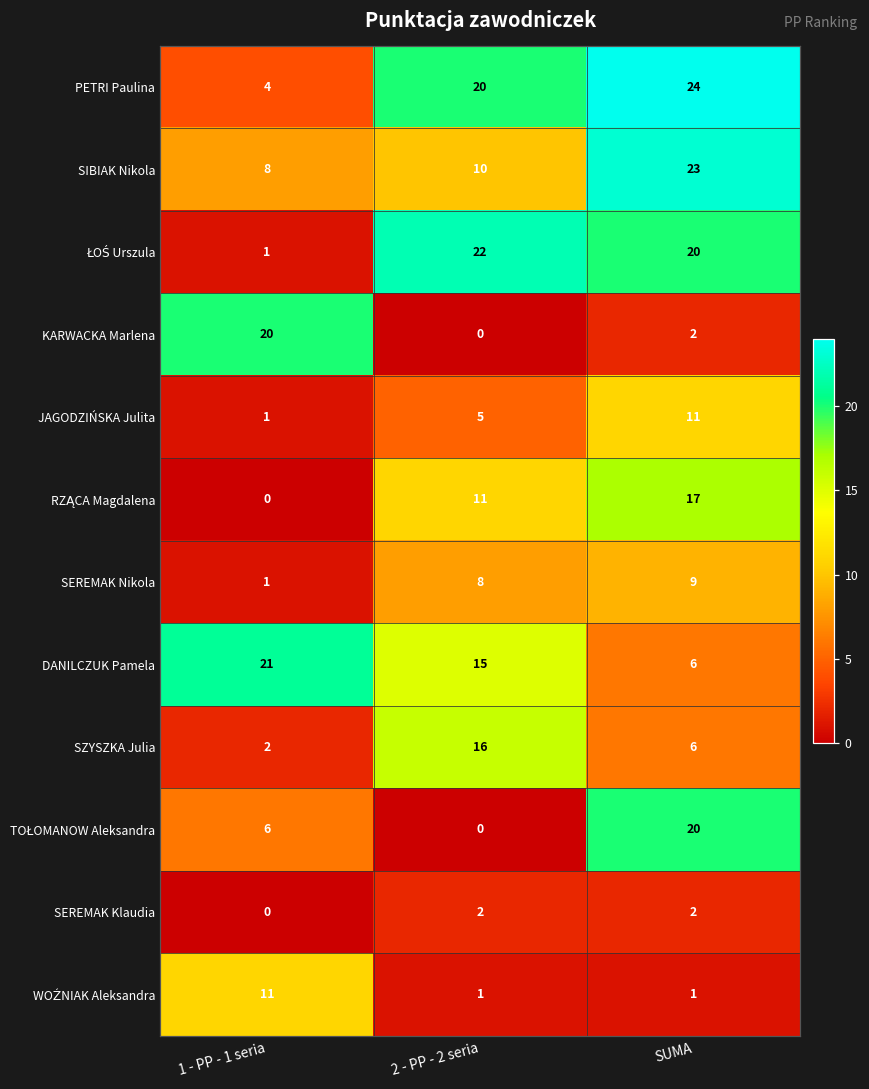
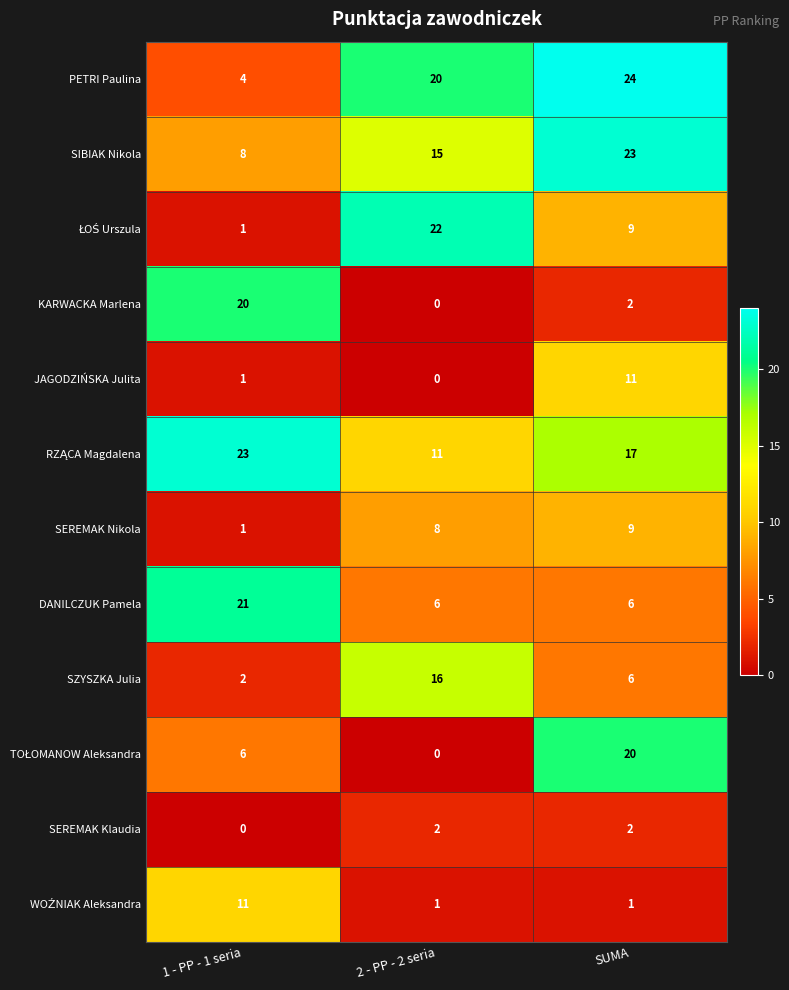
SIBIAK Nikola, 2 - PP - 2 seria: 10 -> 15
ŁOŚ Urszula, SUMA: 20 -> 9
JAGODZIŃSKA Julita, 2 - PP - 2 seria: 5 -> 0
RZĄCA Magdalena, 1 - PP - 1 seria: 0 -> 23
DANILCZUK Pamela, 2 - PP - 2 seria: 15 -> 6
